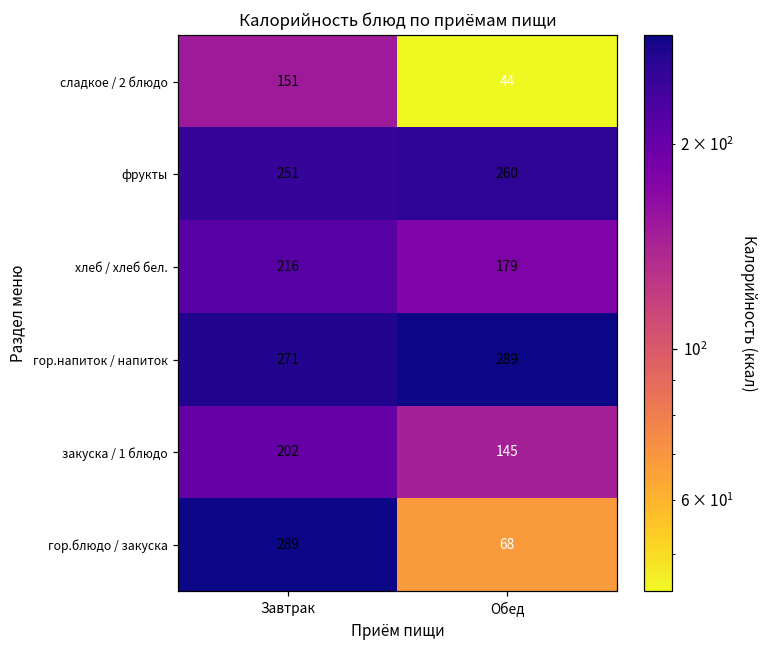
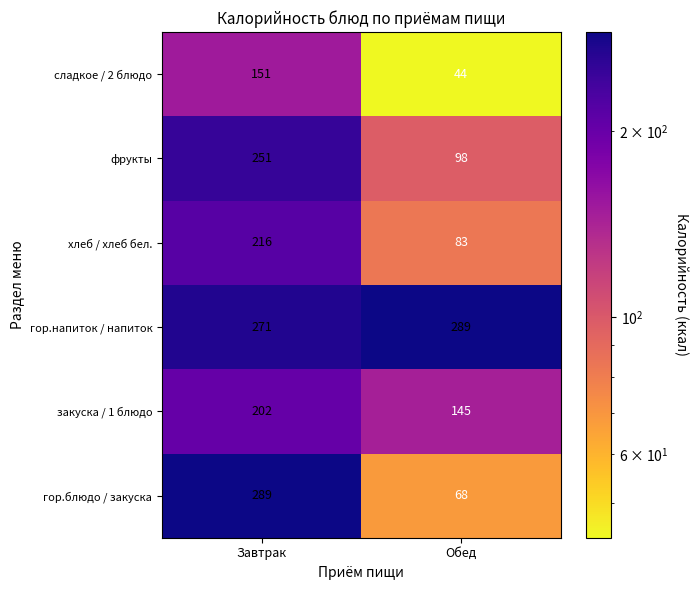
фрукты, Обед: 260 -> 98
хлеб / хлеб бел., Обед: 179 -> 83
